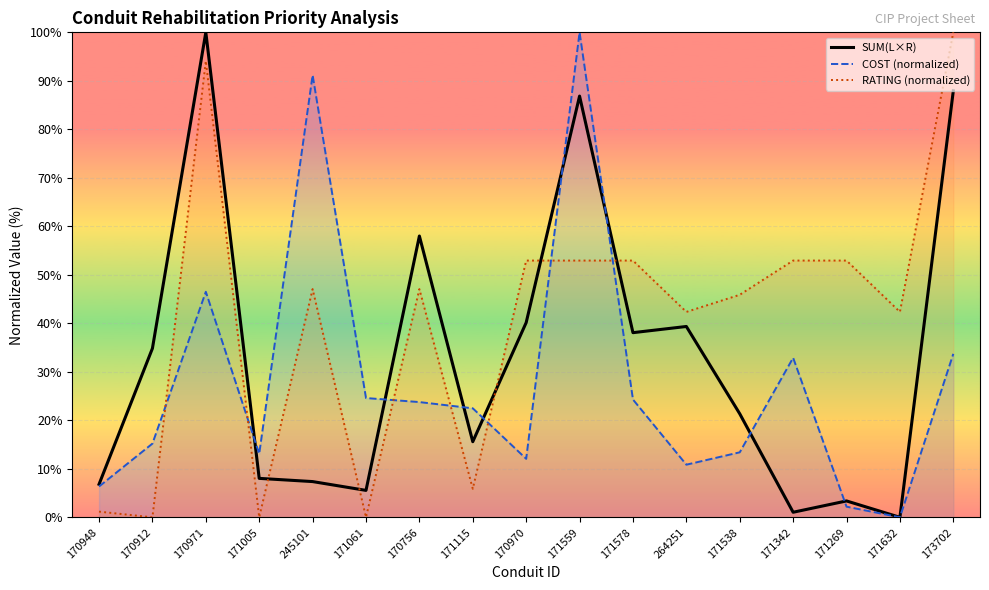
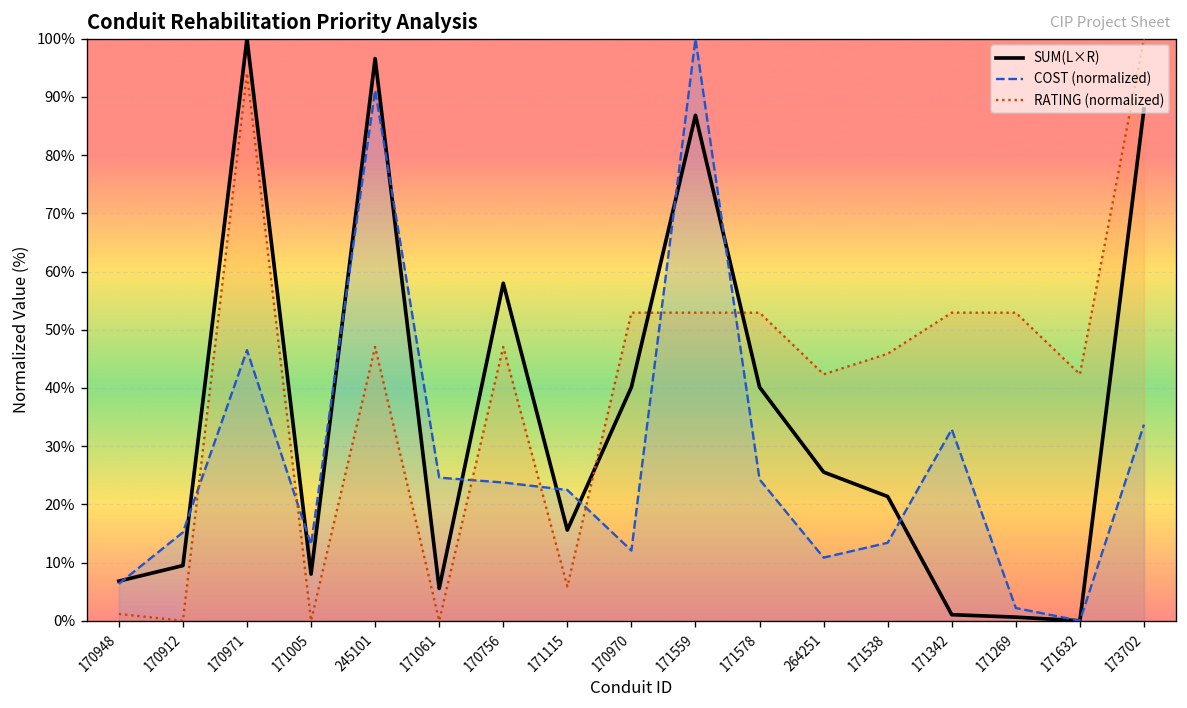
SUM(L×R), 170912: 35% -> 9%
SUM(L×R), 245101: 7% -> 97%
SUM(L×R), 171578: 38% -> 40%
SUM(L×R), 264251: 39% -> 26%
SUM(L×R), 171269: 3% -> 1%
